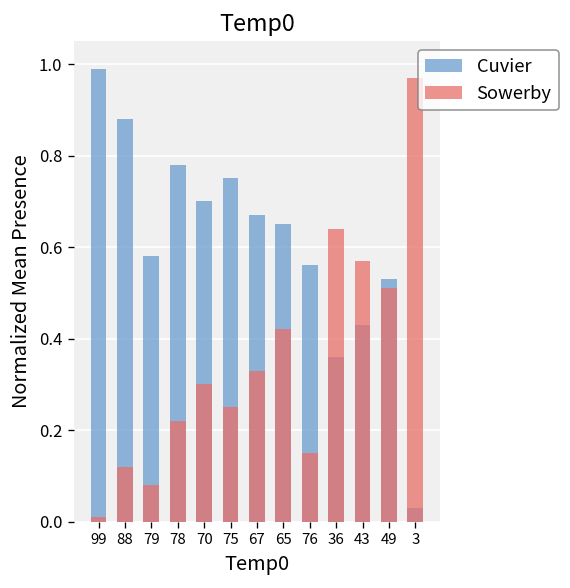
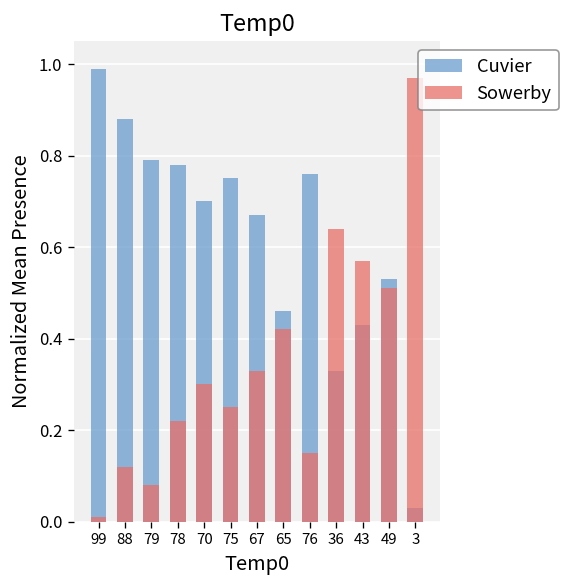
Cuvier, 79: 0.58 -> 0.79
Cuvier, 65: 0.65 -> 0.46
Cuvier, 76: 0.56 -> 0.76
Cuvier, 36: 0.36 -> 0.33
